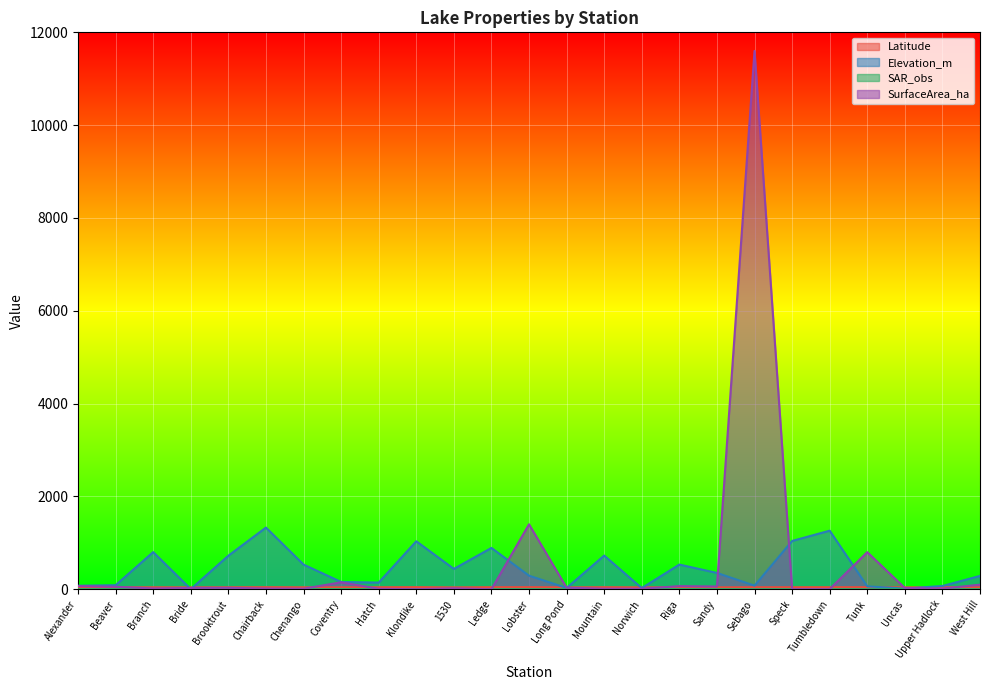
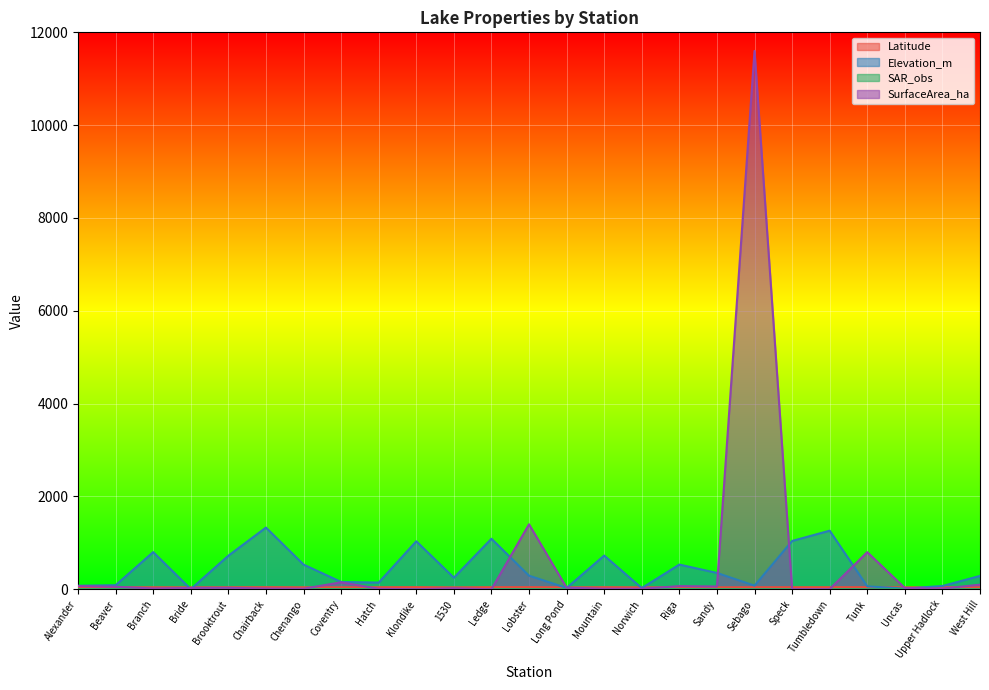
Elevation_m, 1530: 400 -> 300
Elevation_m, Ledge: 900 -> 1100
